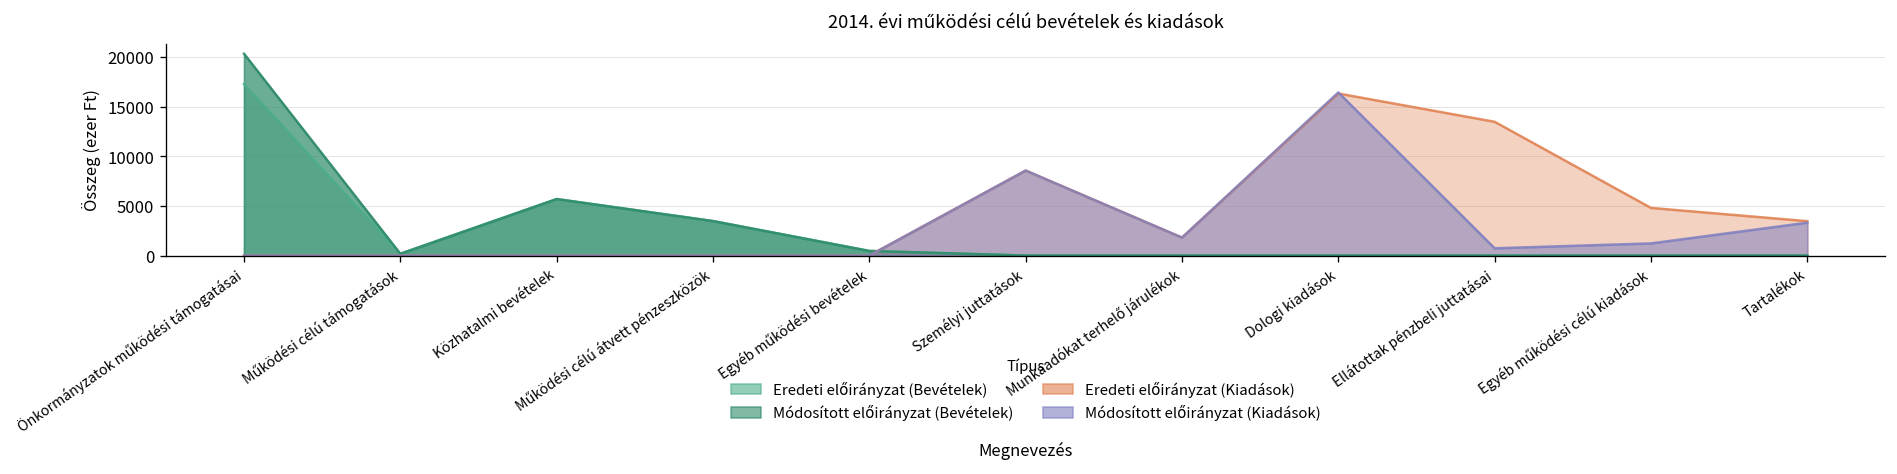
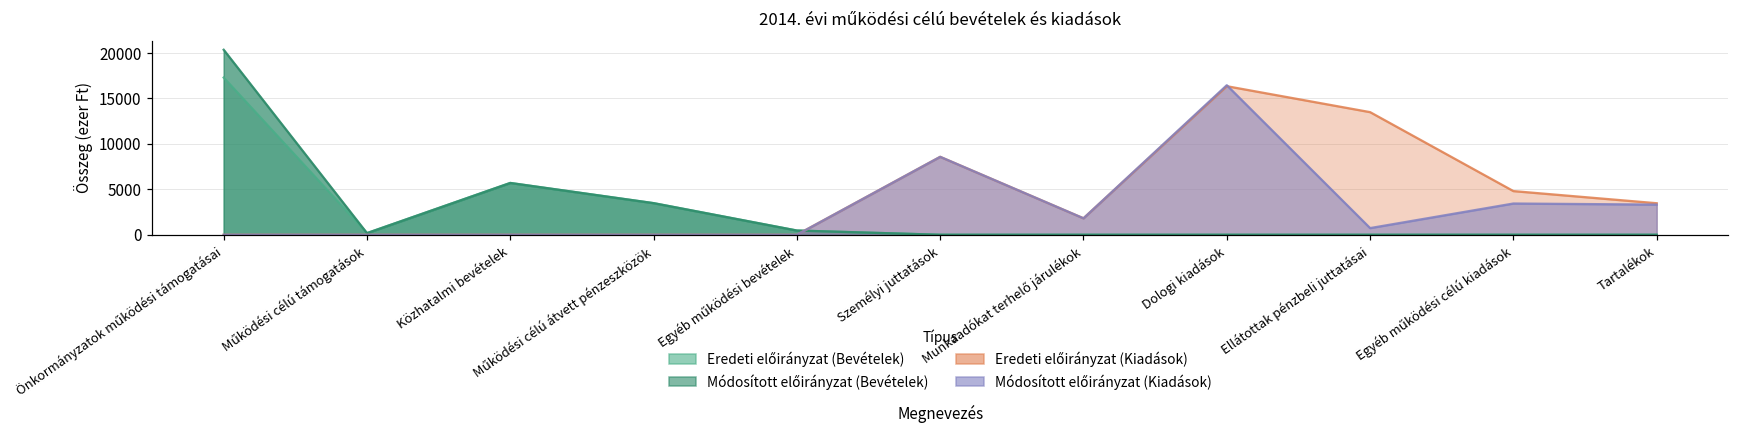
Módosított előirányzat (Kiadások), Egyéb működési célú kiadások: 1000 -> 3000
